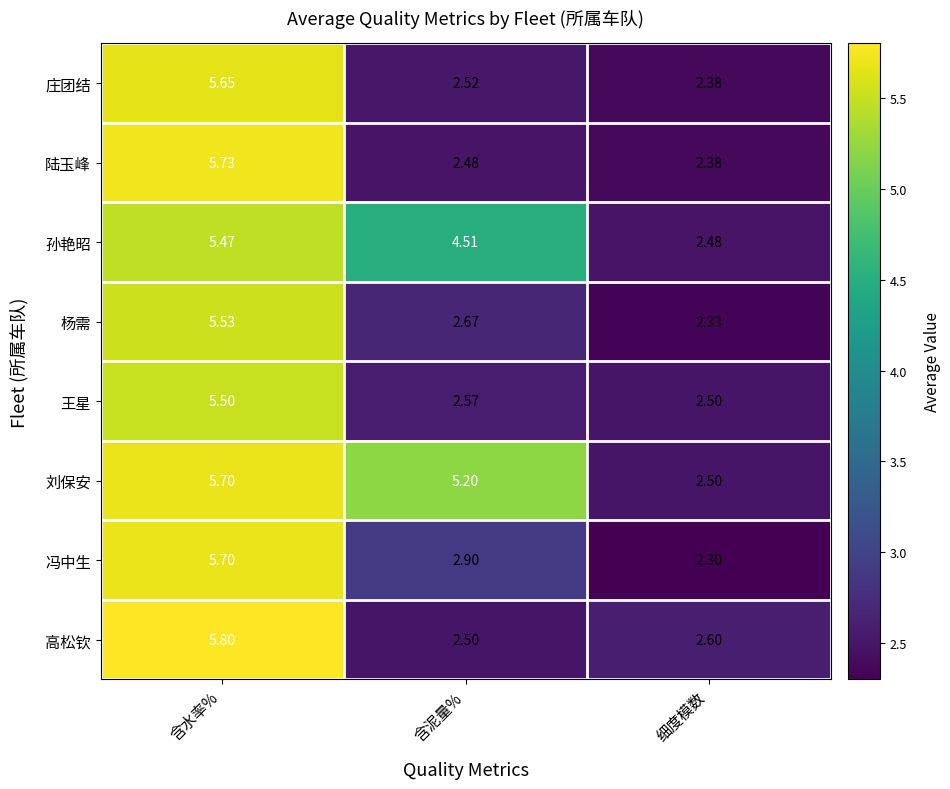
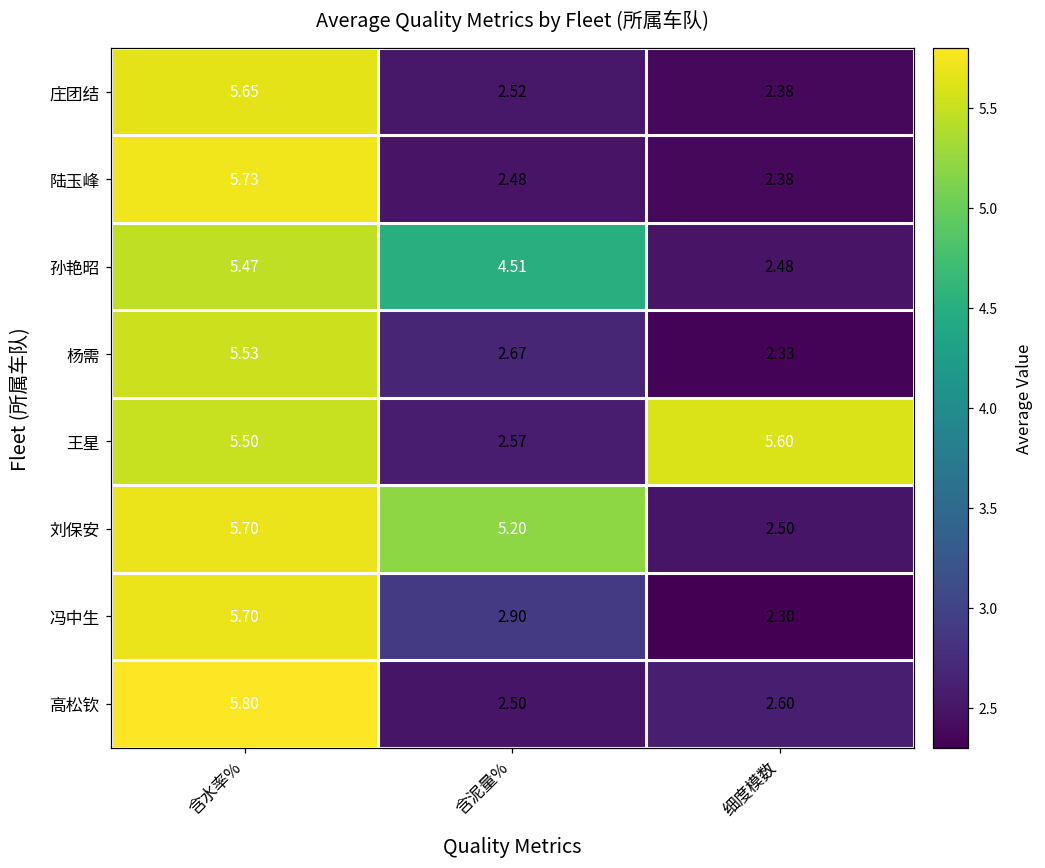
王星, 细度模数: 2.50 -> 5.60
